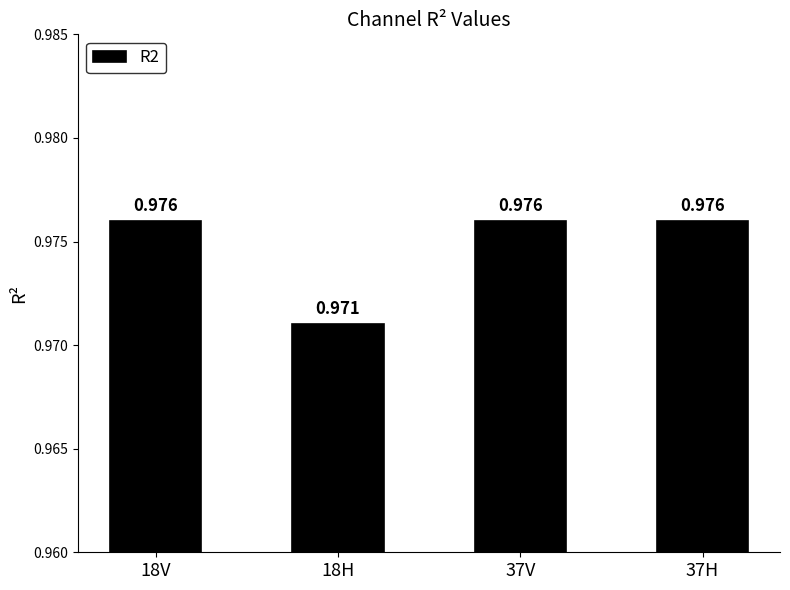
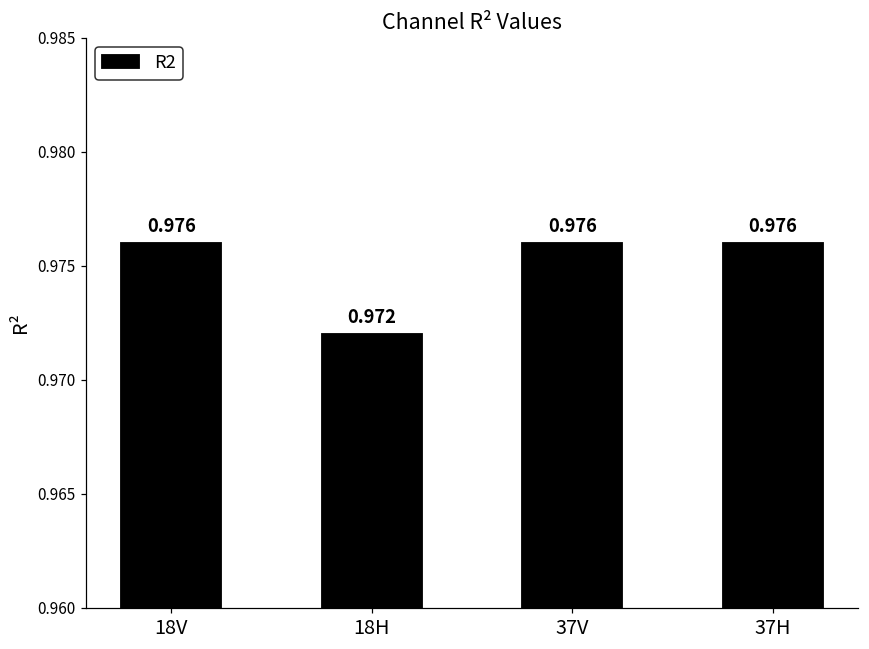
18H: 0.971 -> 0.972
